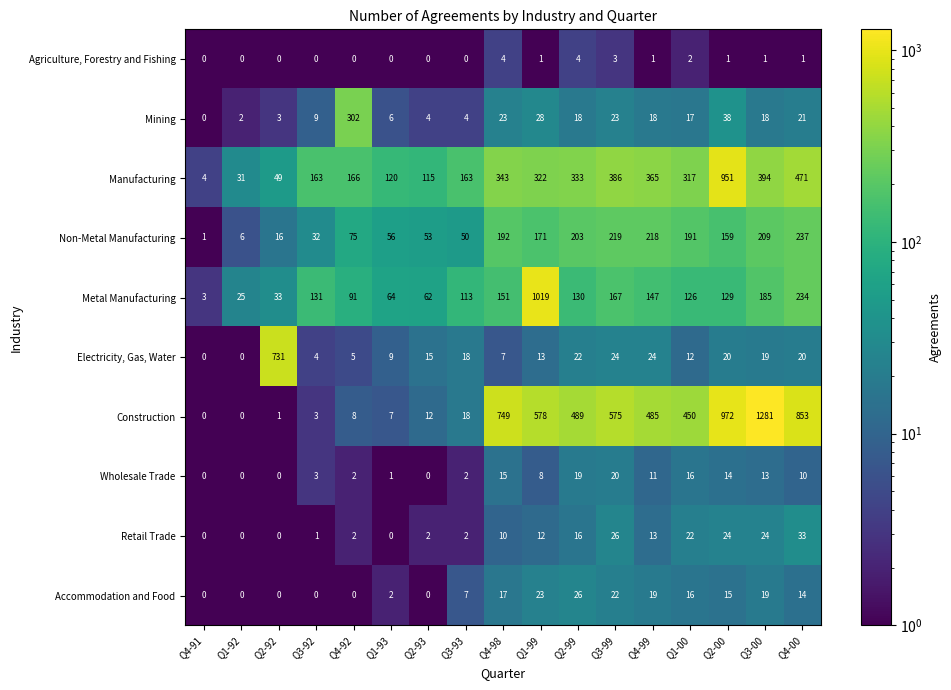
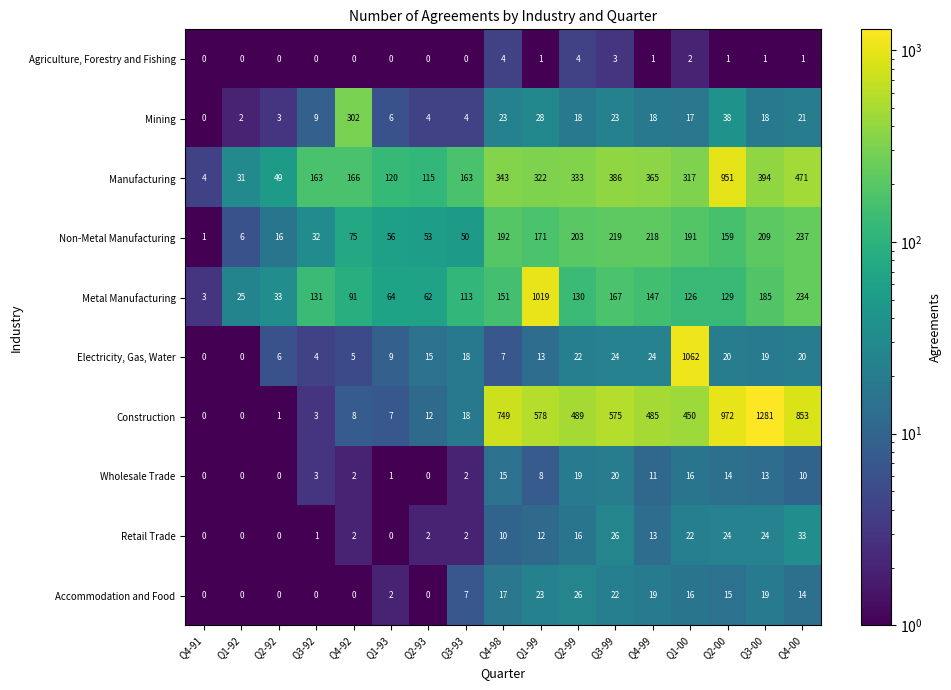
Electricity, Gas, Water, Q2-92: 731 -> 6
Electricity, Gas, Water, Q1-00: 12 -> 1062
